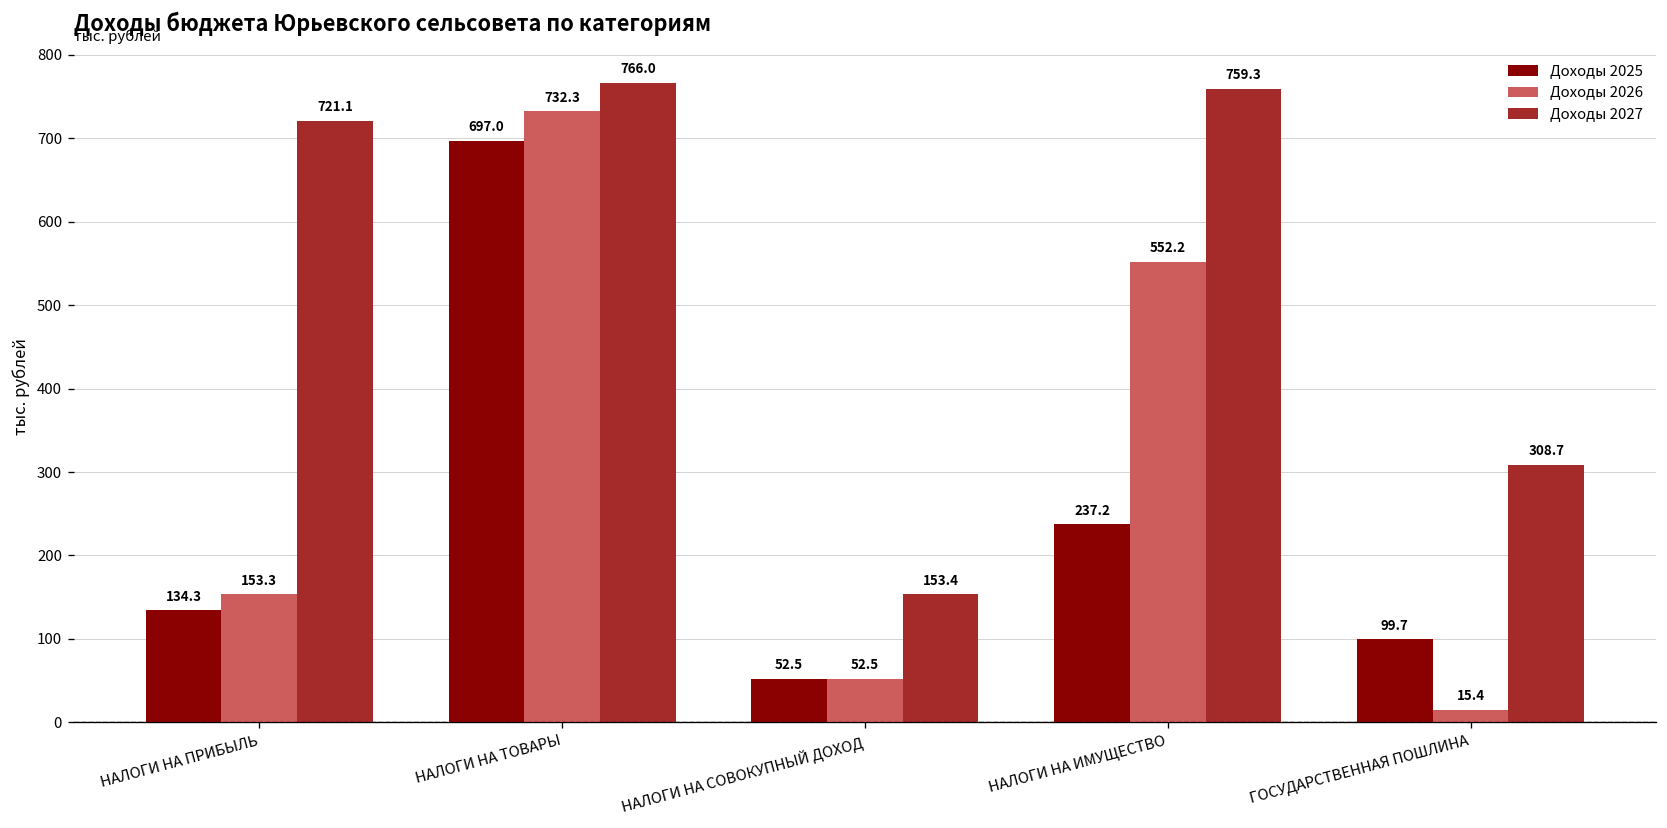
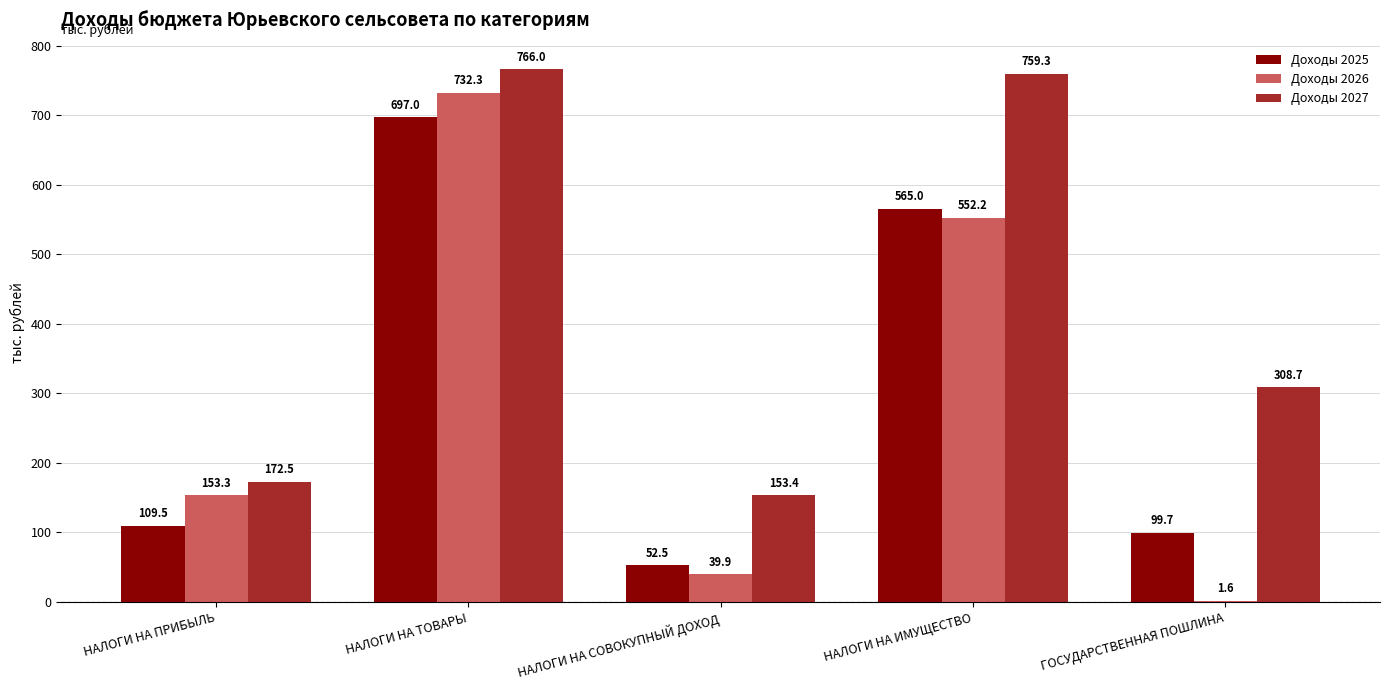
Доходы 2025, НАЛОГИ НА ПРИБЫЛЬ: 134.3 -> 109.5
Доходы 2027, НАЛОГИ НА ПРИБЫЛЬ: 721.1 -> 172.5
Доходы 2026, НАЛОГИ НА СОВОКУПНЫЙ ДОХОД: 52.5 -> 39.9
Доходы 2025, НАЛОГИ НА ИМУЩЕСТВО: 237.2 -> 565.0
Доходы 2026, ГОСУДАРСТВЕННАЯ ПОШЛИНА: 15.4 -> 1.6
